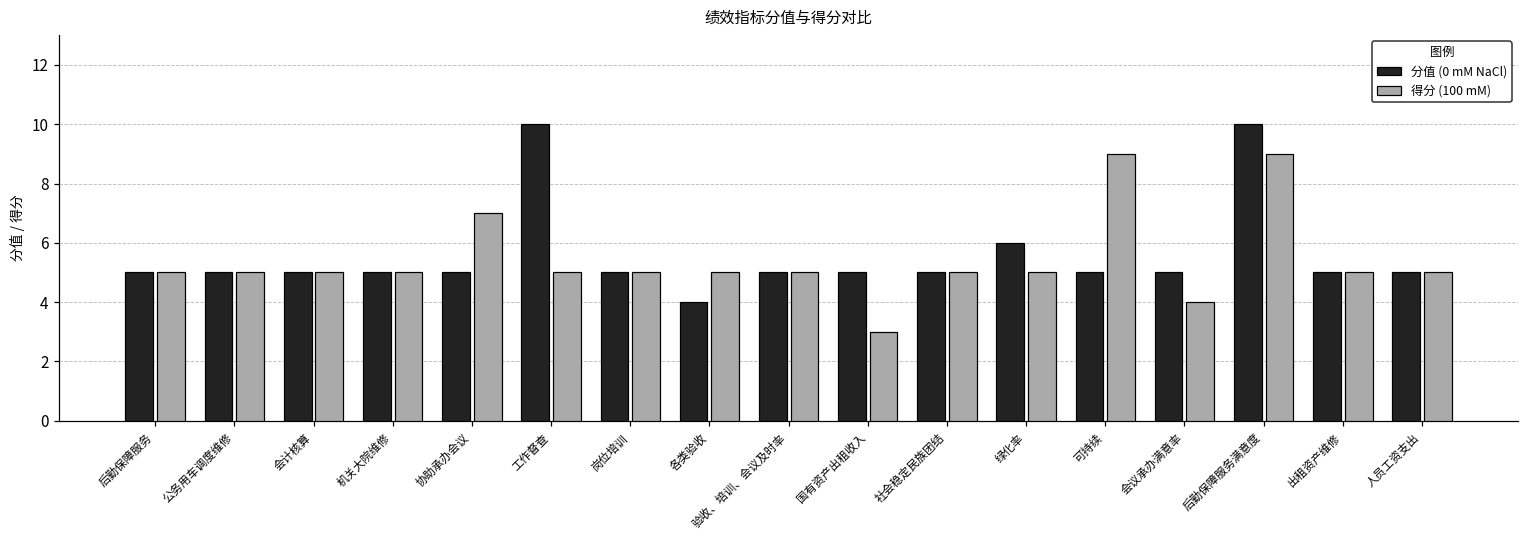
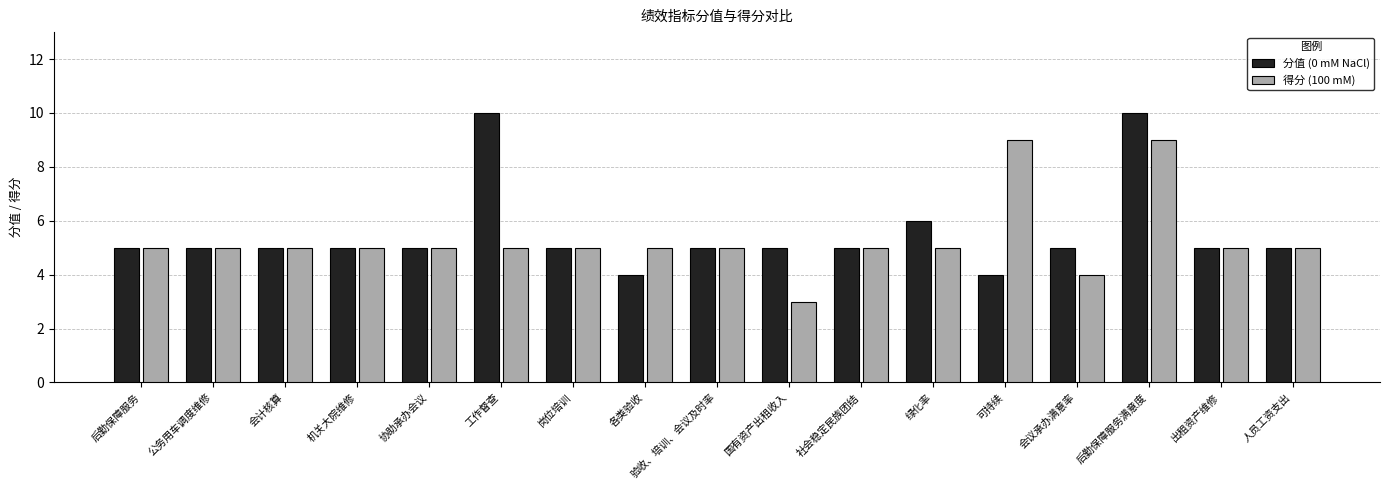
得分 (100 mM), 协助承办会议: 7 -> 5
分值 (0 mM NaCl), 可持续: 5 -> 4
